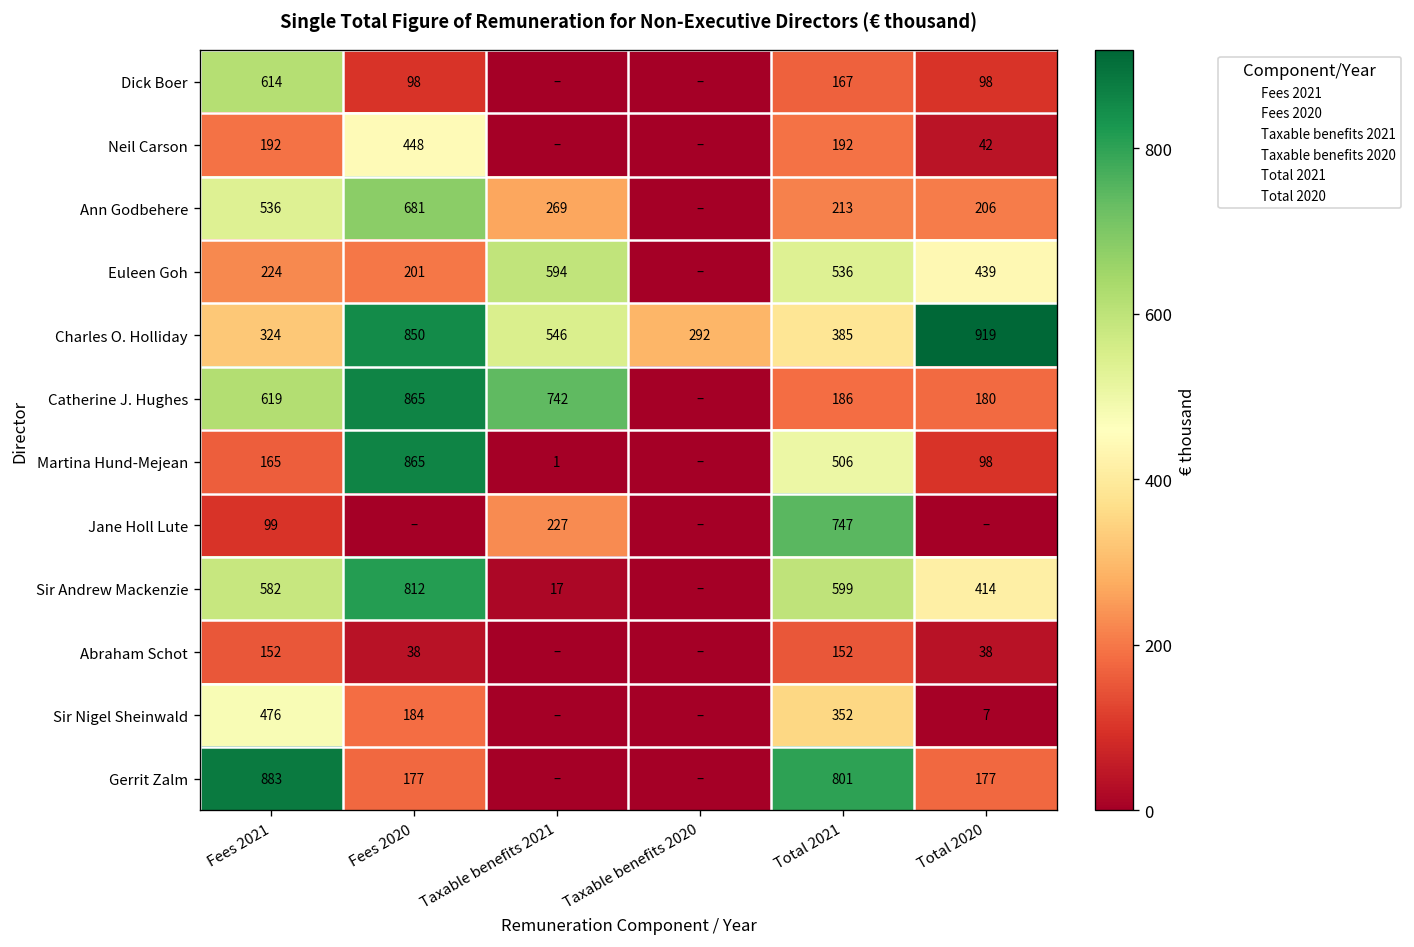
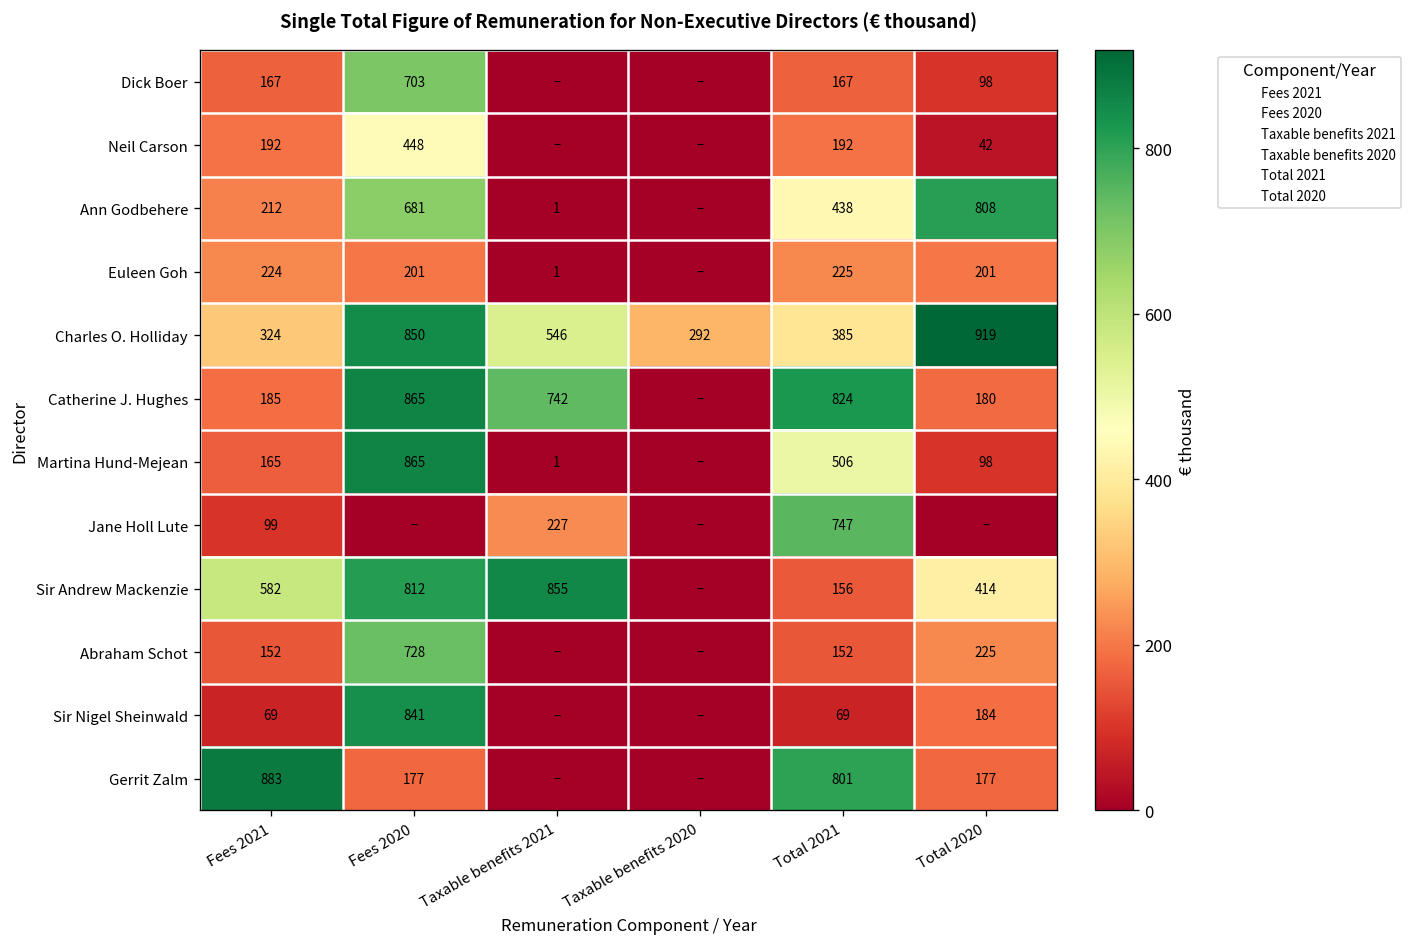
Dick Boer, Fees 2021: 614 -> 167
Dick Boer, Fees 2020: 98 -> 703
Ann Godbehere, Fees 2021: 536 -> 212
Ann Godbehere, Taxable benefits 2021: 269 -> 1
Ann Godbehere, Total 2021: 213 -> 438
Ann Godbehere, Total 2020: 206 -> 808
Euleen Goh, Taxable benefits 2021: 594 -> 1
Euleen Goh, Total 2021: 536 -> 225
Euleen Goh, Total 2020: 439 -> 201
Catherine J. Hughes, Fees 2021: 619 -> 185
Catherine J. Hughes, Total 2021: 186 -> 824
Sir Andrew Mackenzie, Taxable benefits 2021: 17 -> 855
Sir Andrew Mackenzie, Total 2021: 599 -> 156
Abraham Schot, Fees 2020: 38 -> 728
Abraham Schot, Total 2020: 38 -> 225
Sir Nigel Sheinwald, Fees 2021: 476 -> 69
Sir Nigel Sheinwald, Fees 2020: 184 -> 841
Sir Nigel Sheinwald, Total 2021: 352 -> 69
Sir Nigel Sheinwald, Total 2020: 7 -> 184
